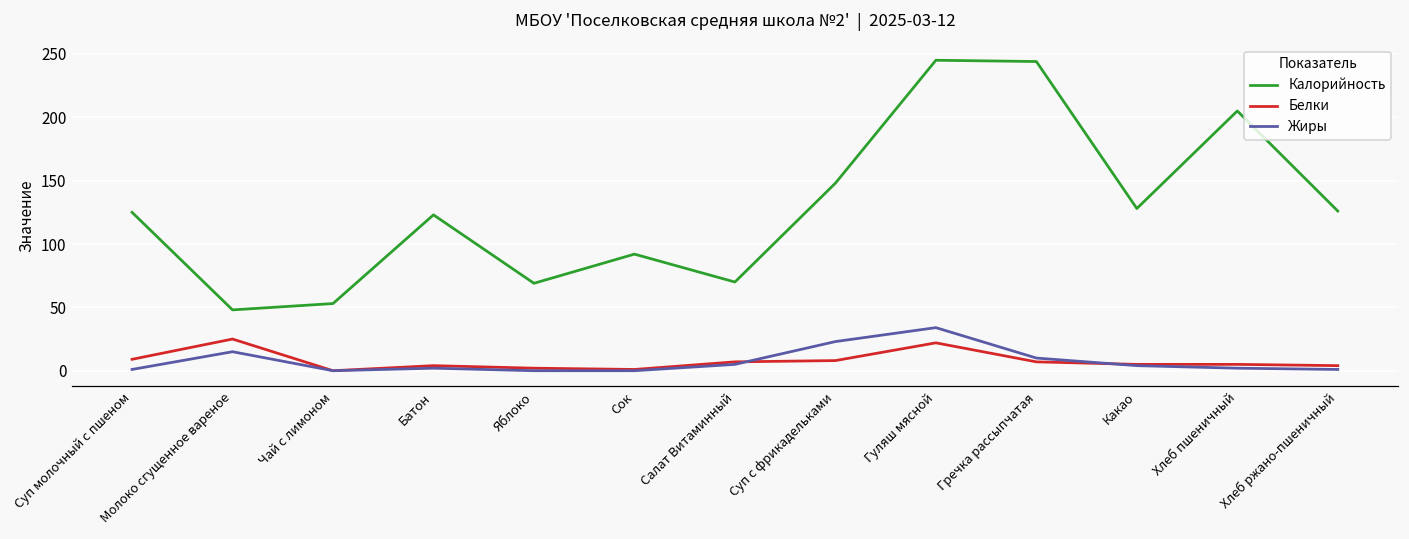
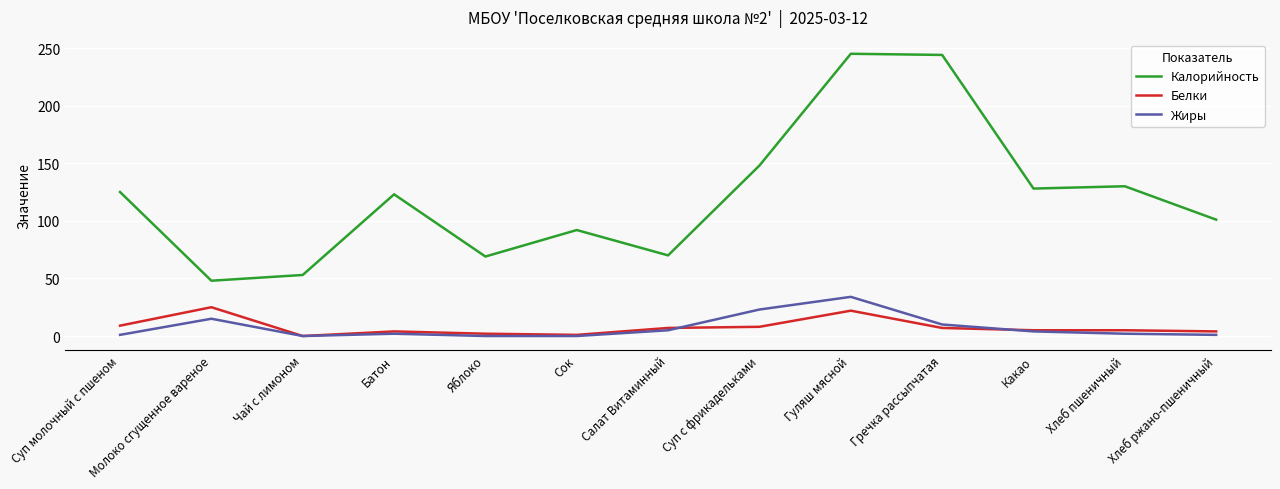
Калорийность, Хлеб пшеничный: 205 -> 130
Калорийность, Хлеб ржано-пшеничный: 126 -> 101
